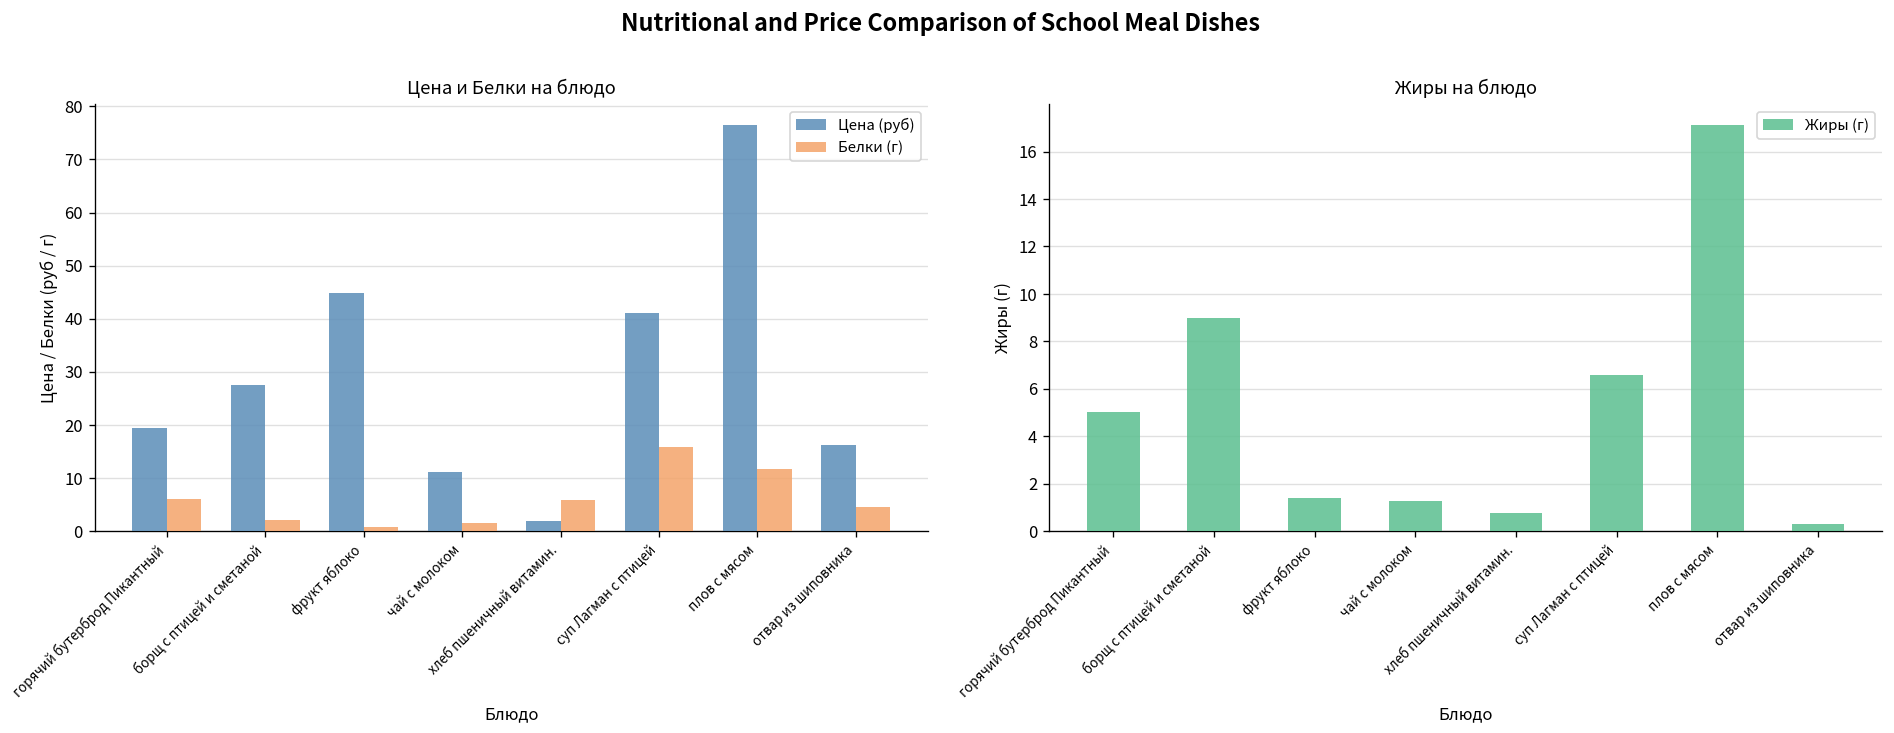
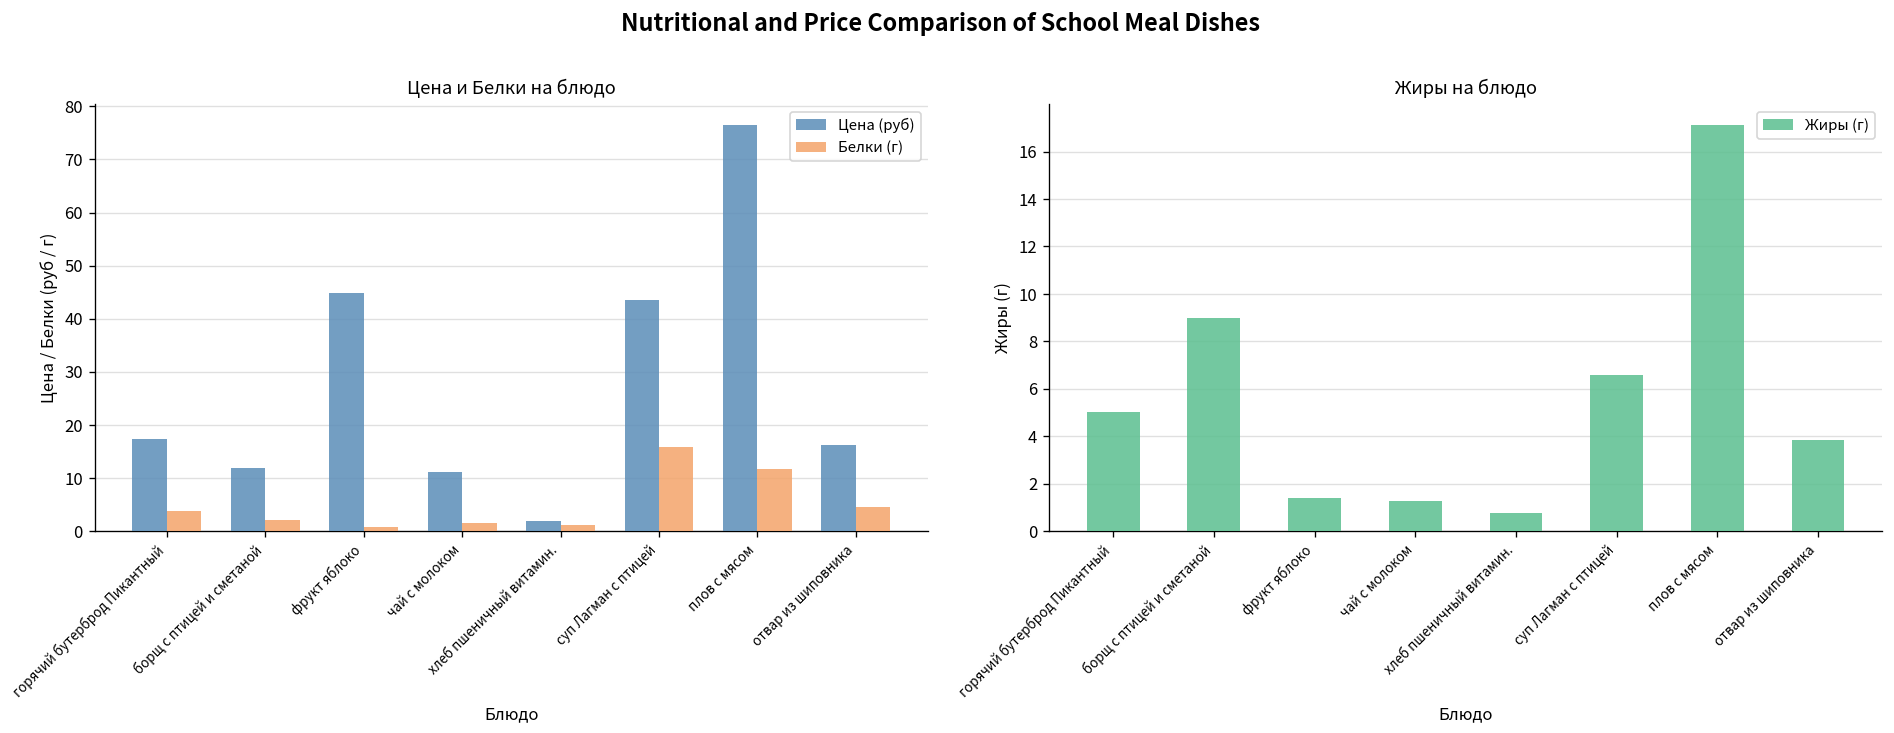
Цена и Белки на блюдо, Цена (руб), горячий бутерброд Пикантный: 19 -> 17
Цена и Белки на блюдо, Белки (г), горячий бутерброд Пикантный: 6 -> 4
Цена и Белки на блюдо, Цена (руб), борщ с птицей и сметаной: 27 -> 12
Цена и Белки на блюдо, Белки (г), хлеб пшеничный витамин.: 6 -> 1
Цена и Белки на блюдо, Цена (руб), суп Лагман с птицей: 41 -> 44
Жиры на блюдо, отвар из шиповника: 0.3 -> 3.8
